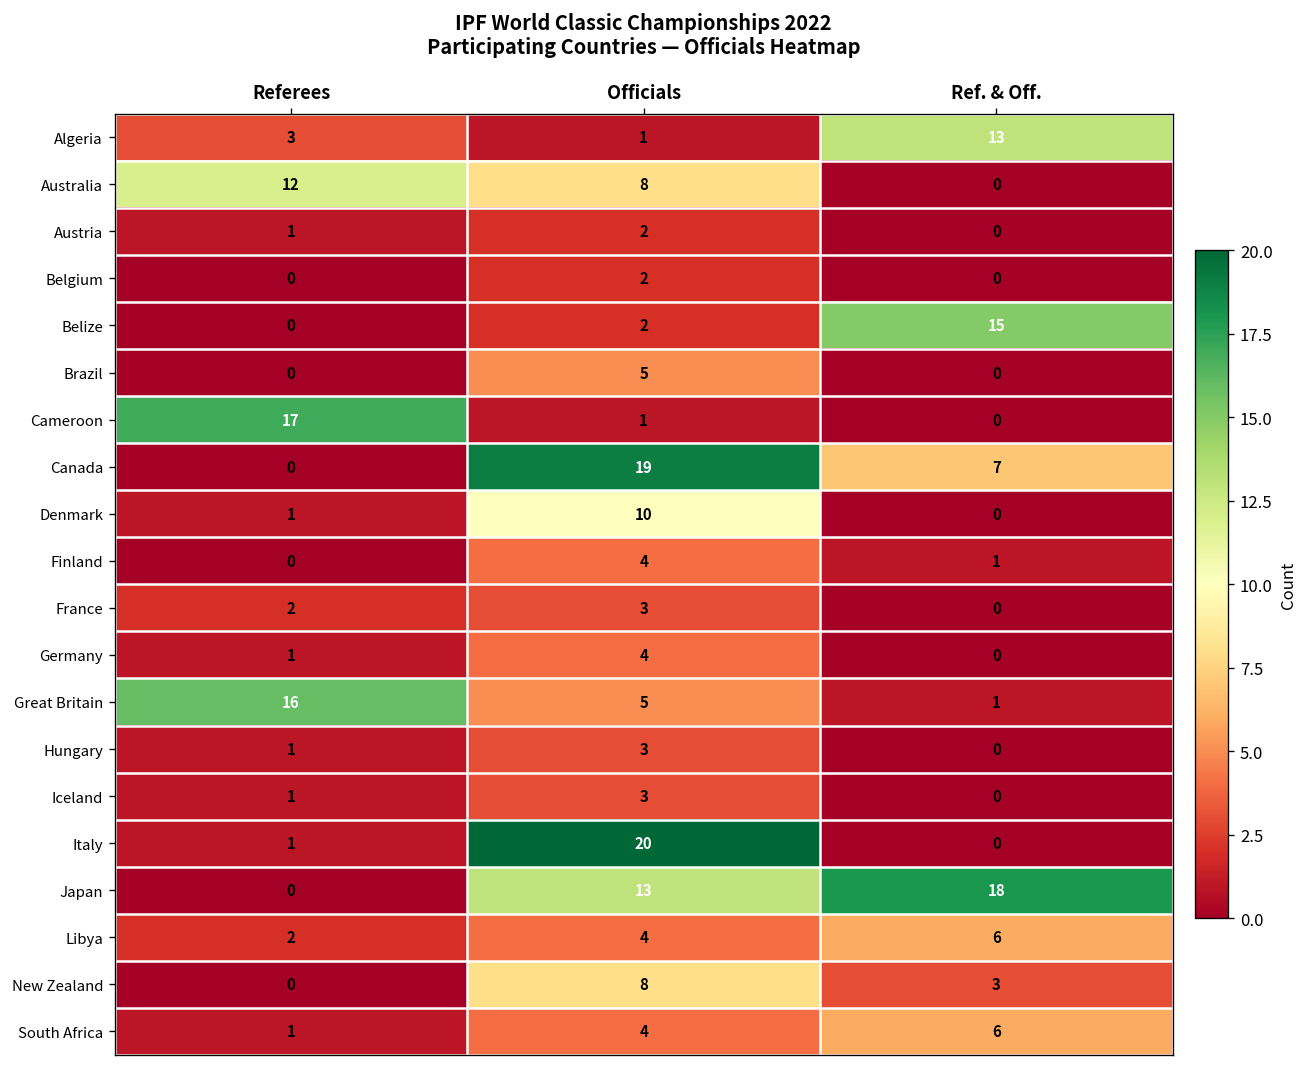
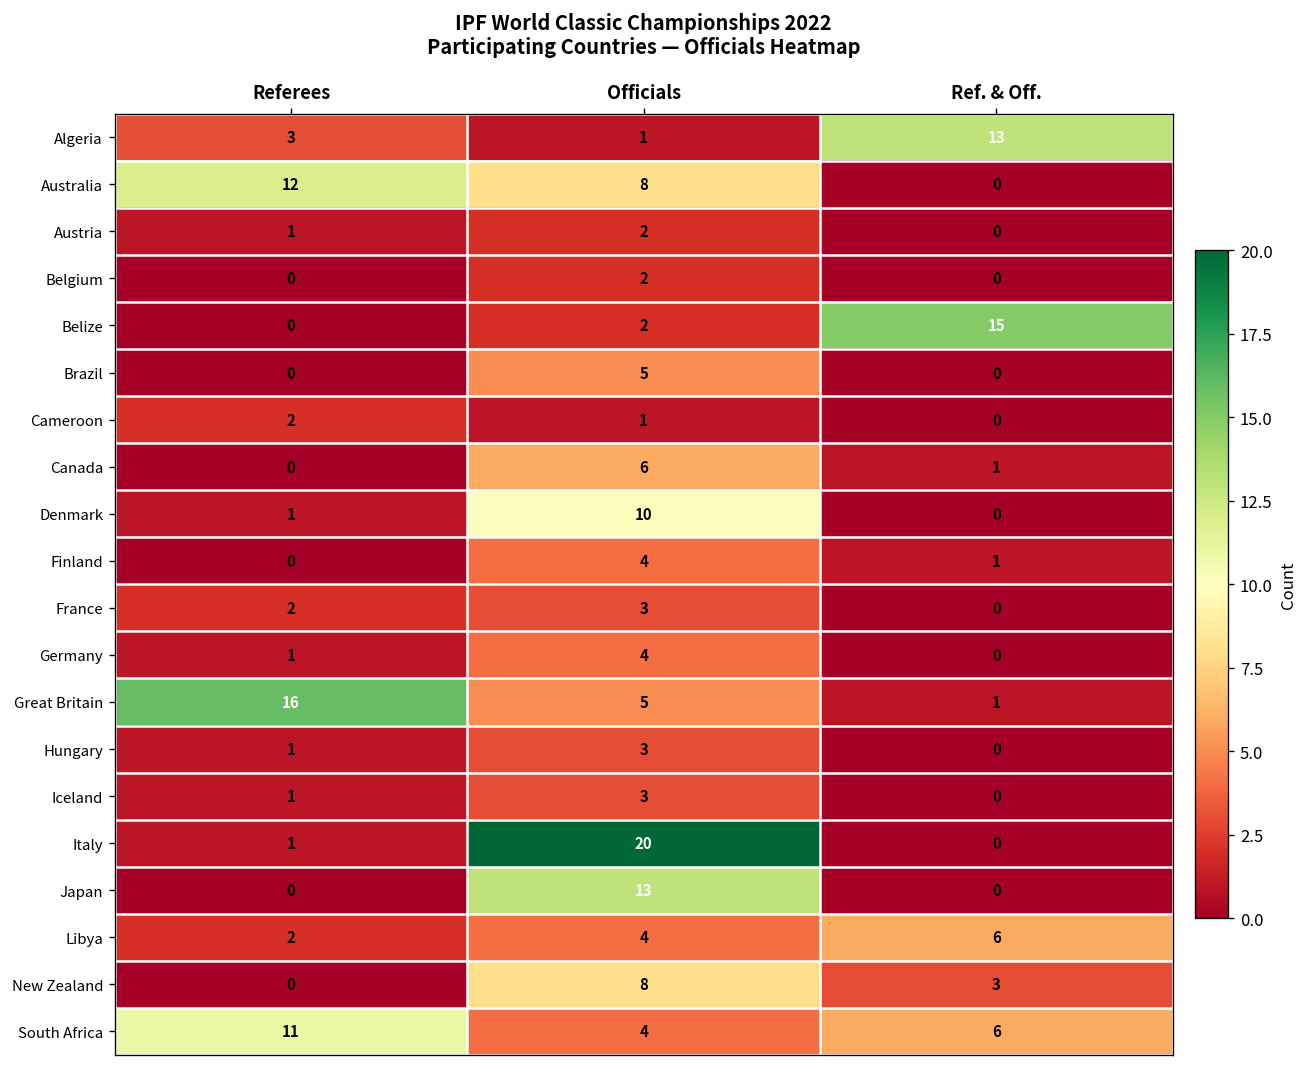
Cameroon, Referees: 17 -> 2
Canada, Officials: 19 -> 6
Canada, Ref. & Off.: 7 -> 1
Japan, Ref. & Off.: 18 -> 0
South Africa, Referees: 1 -> 11
